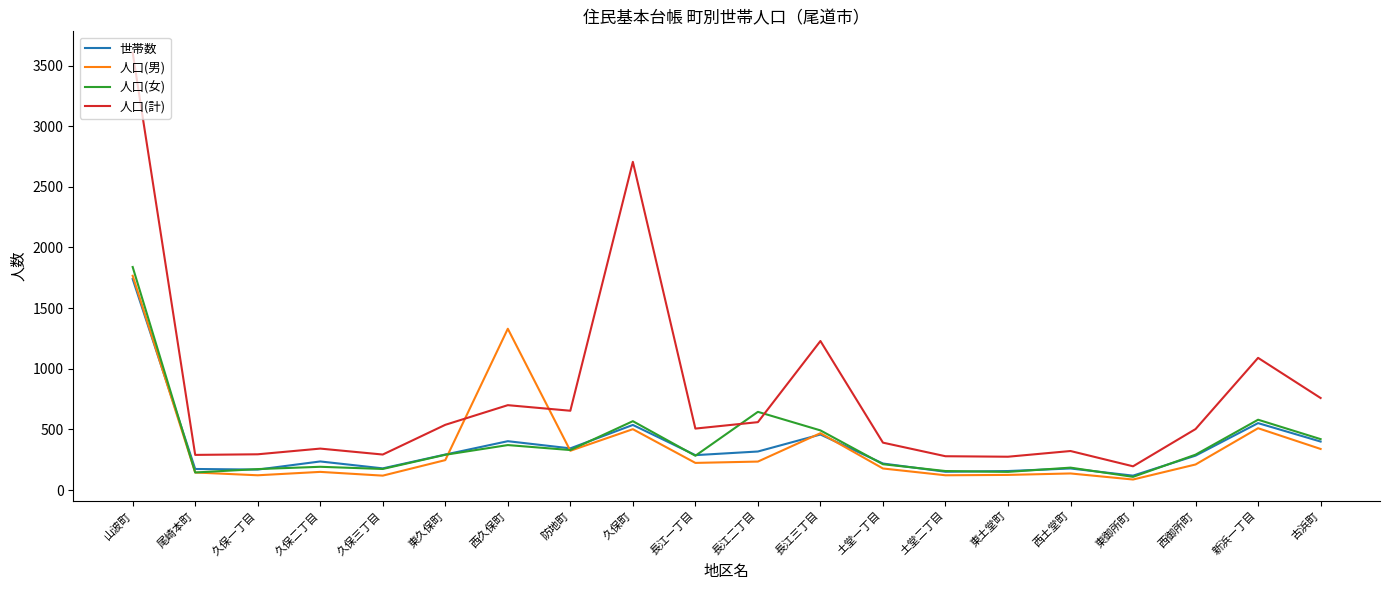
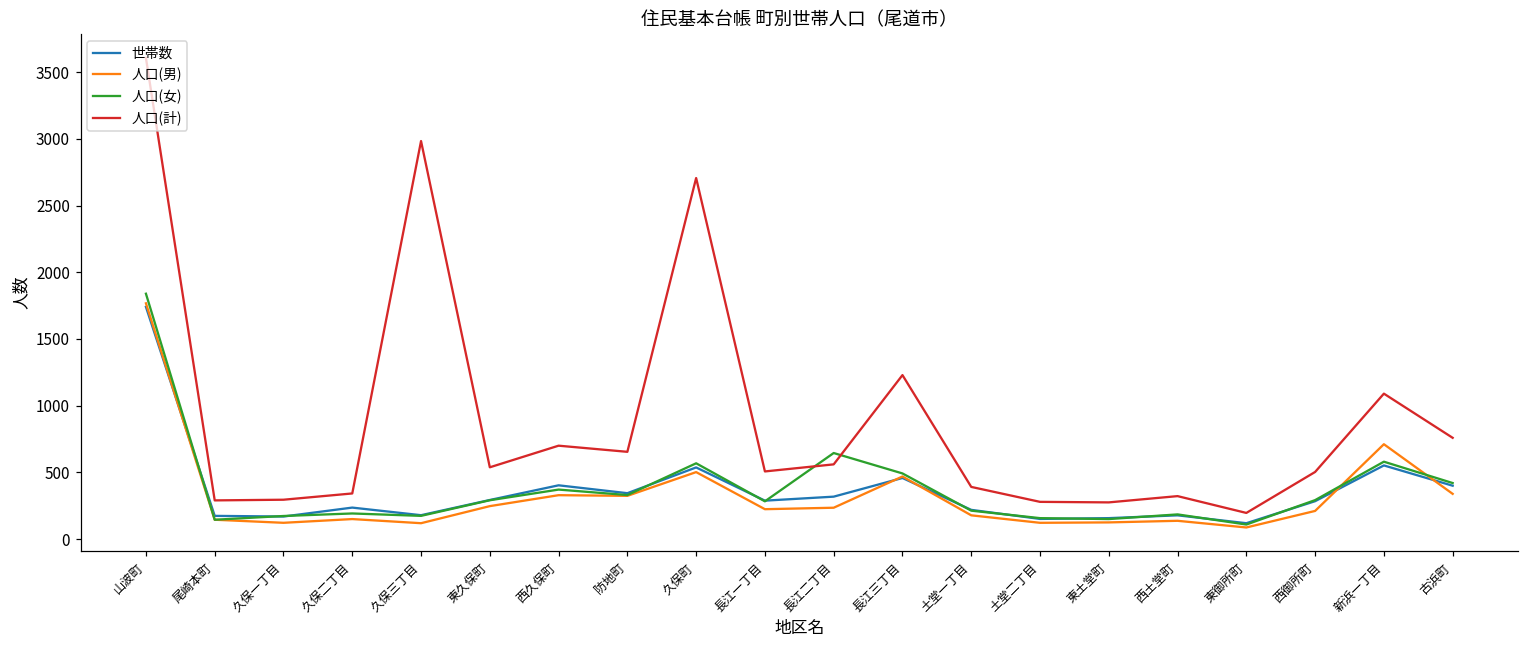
人口(計), 久保三丁目: 290 -> 2980
人口(男), 西久保町: 1330 -> 330
人口(男), 新浜一丁目: 510 -> 710
